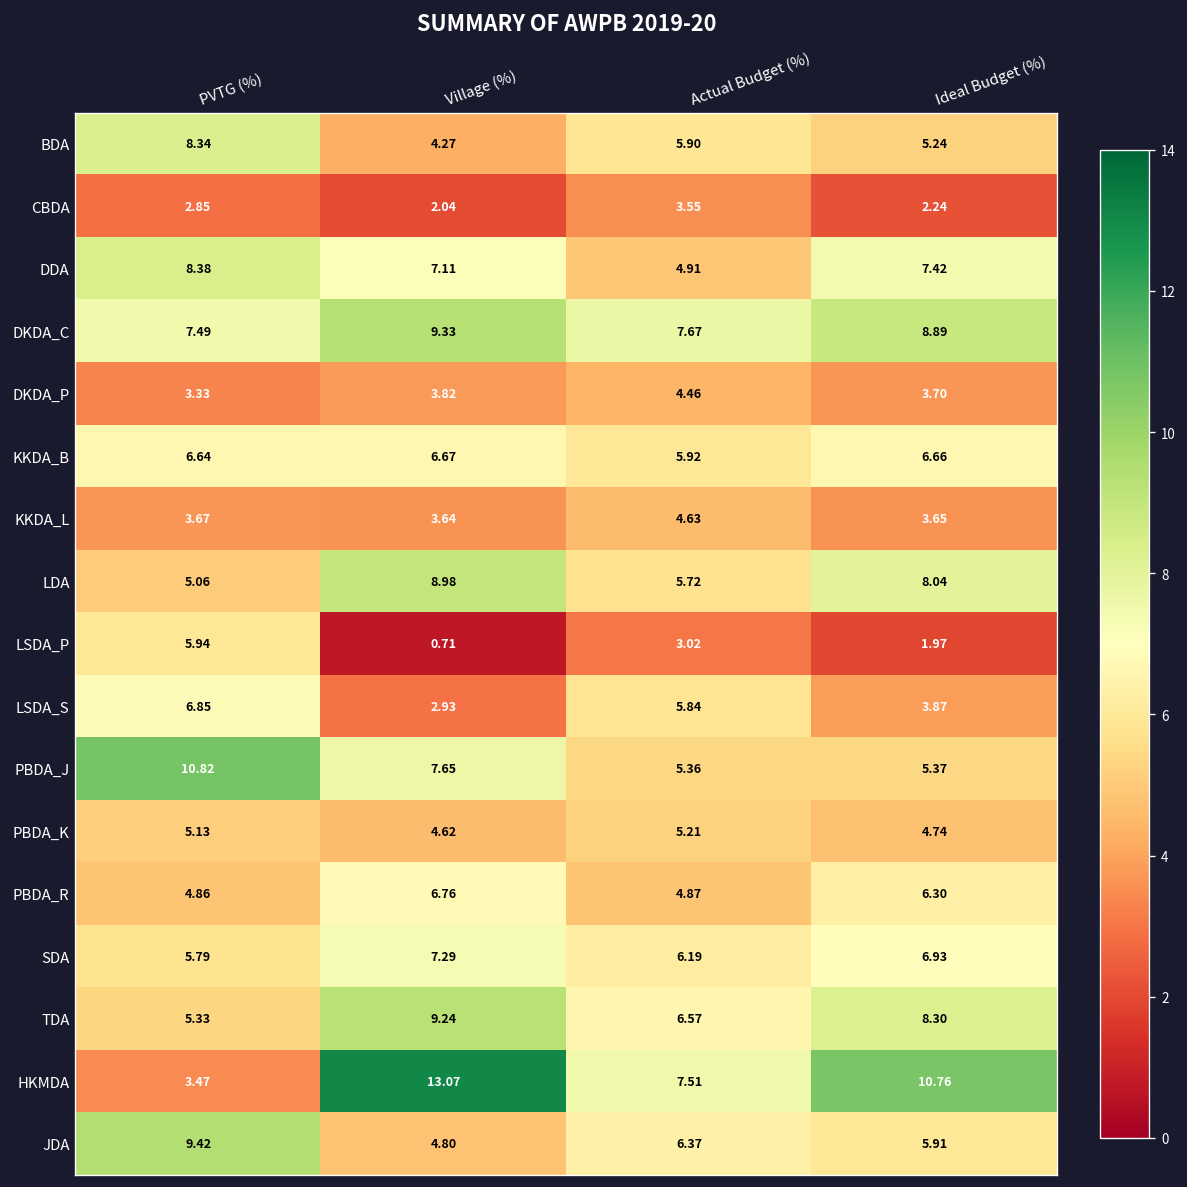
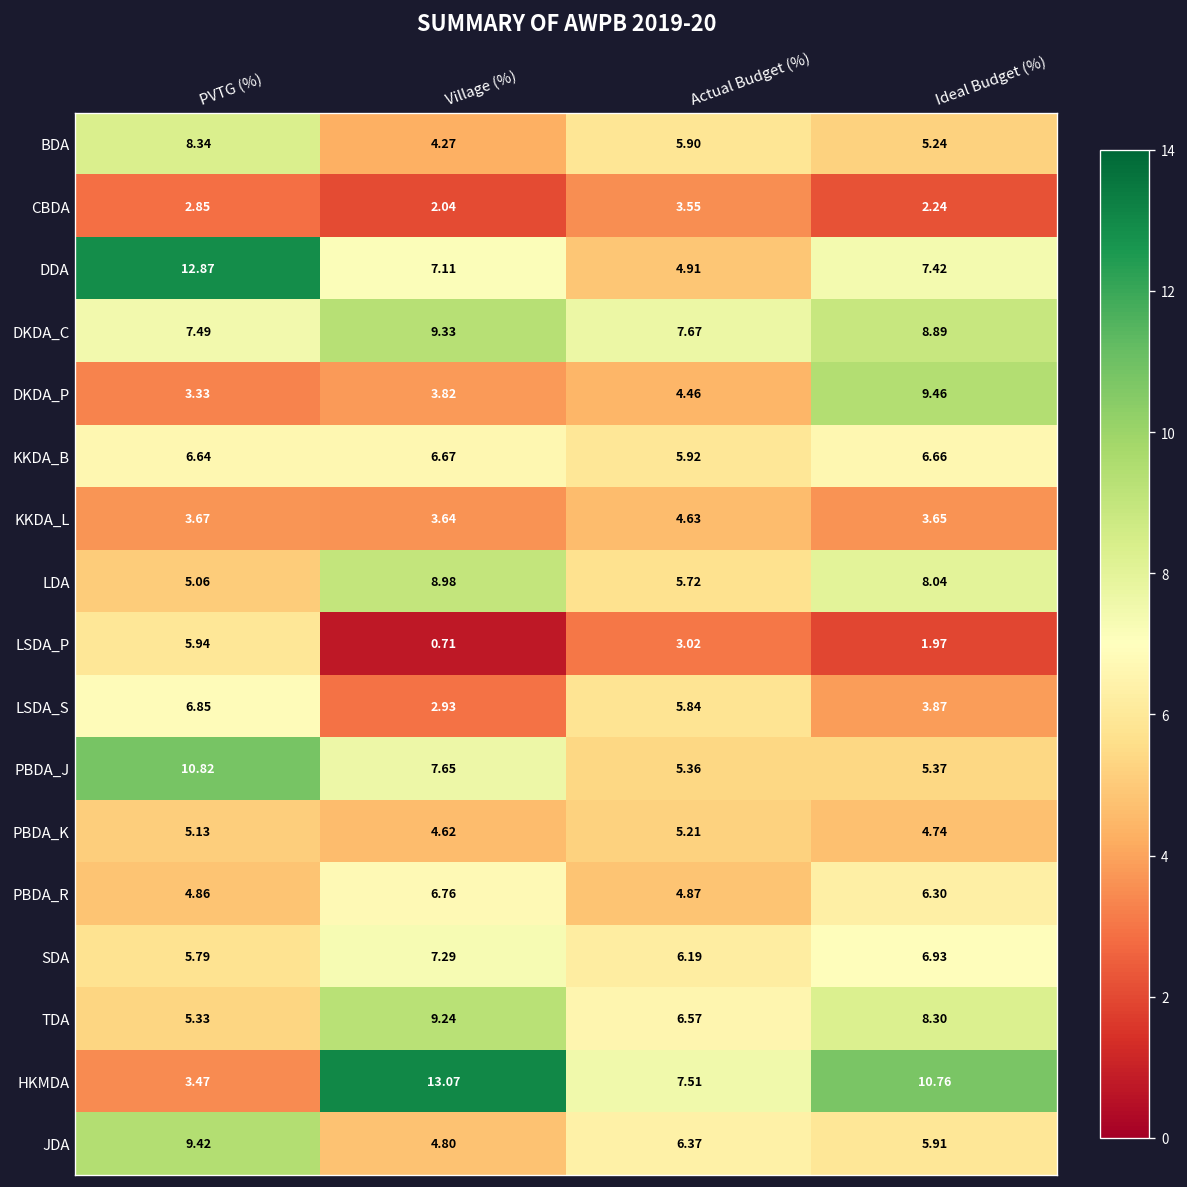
DDA, PVTG (%): 8.38 -> 12.87
DKDA_P, Ideal Budget (%): 3.70 -> 9.46
